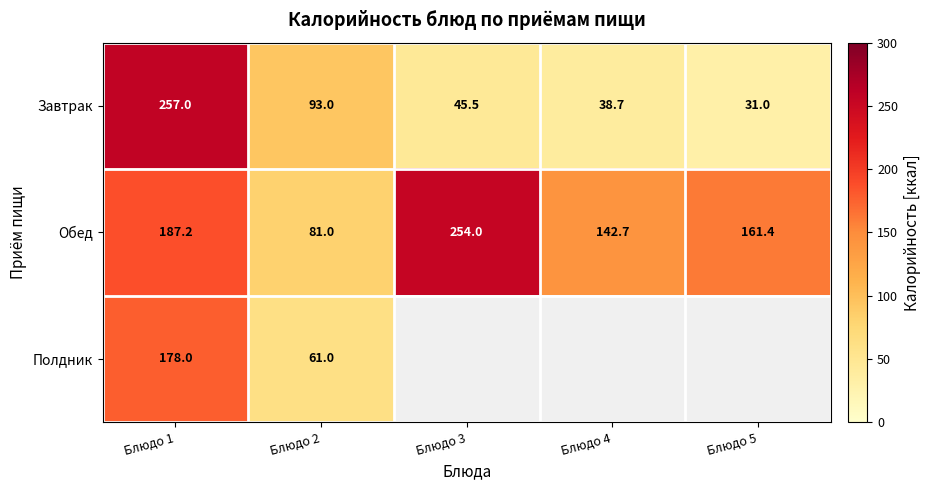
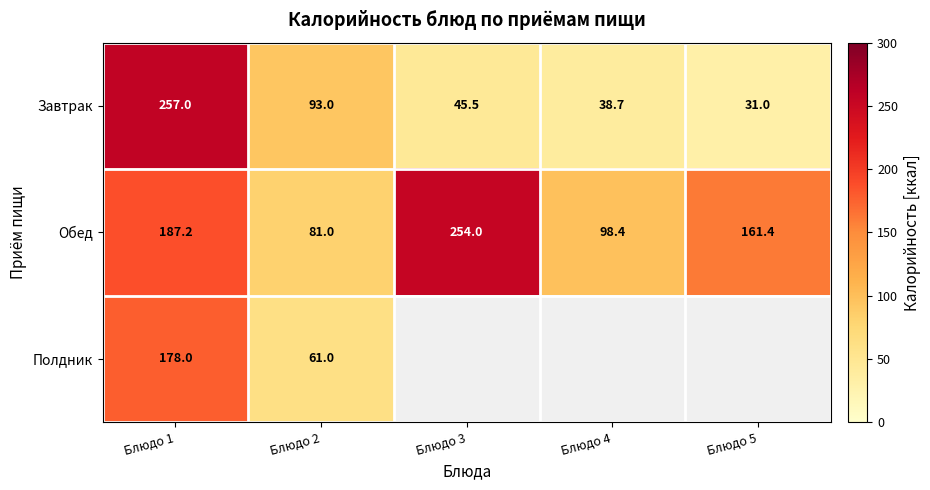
Обед, Блюдо 4: 142.7 -> 98.4
